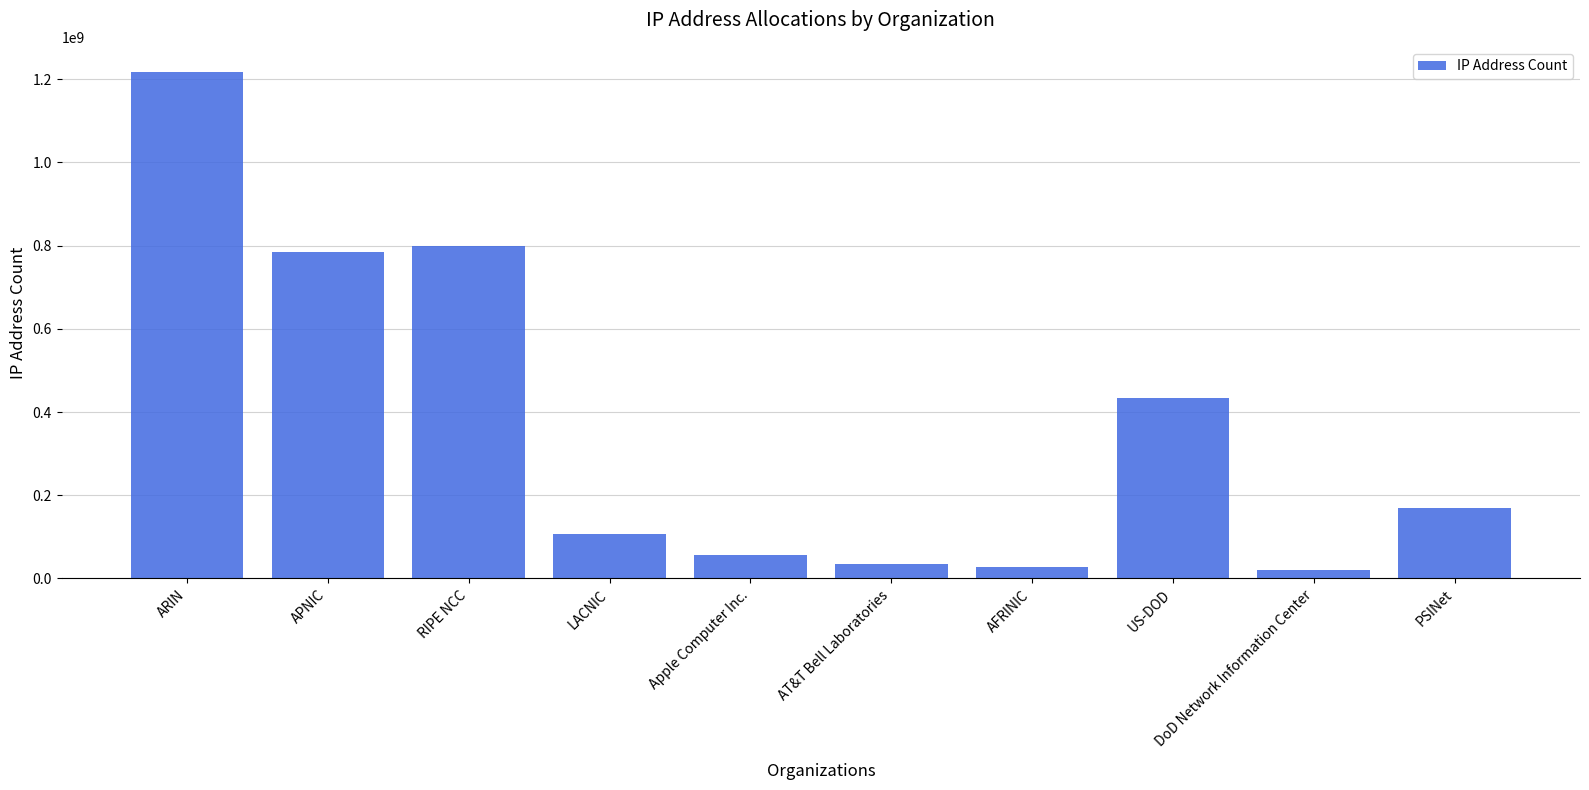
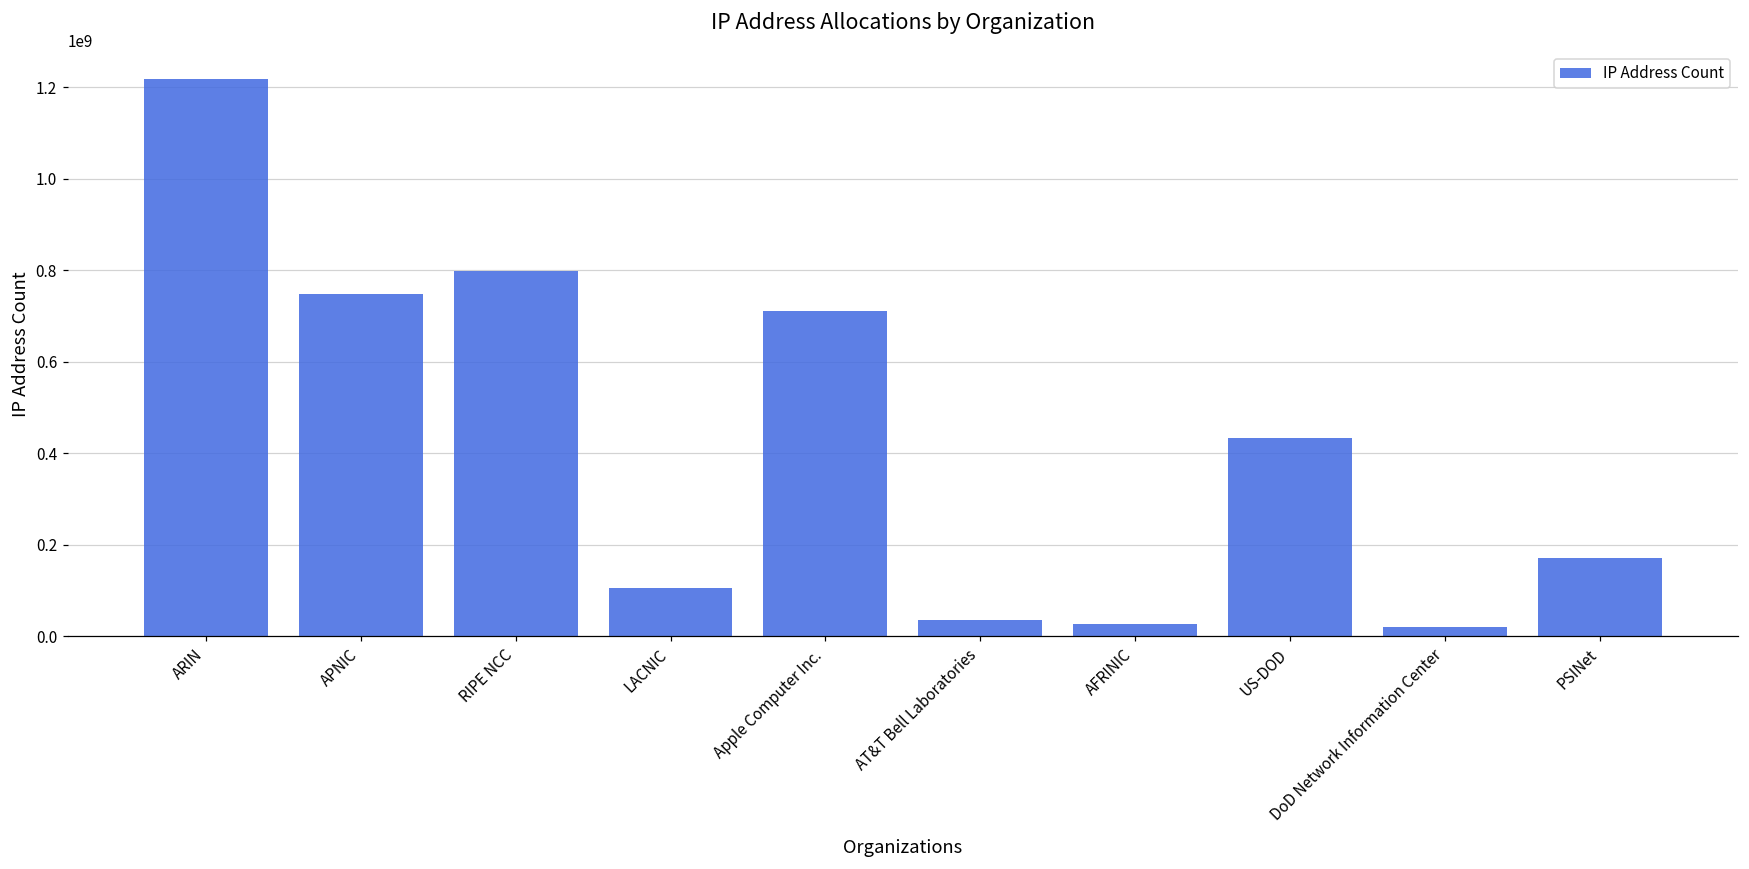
APNIC: 780000000 -> 750000000
Apple Computer Inc.: 60000000 -> 710000000
